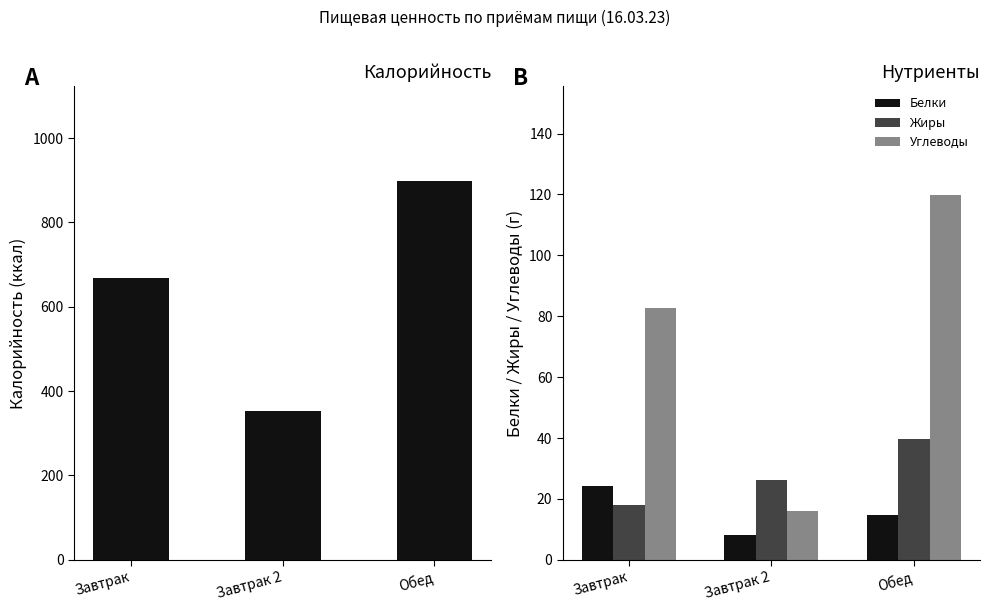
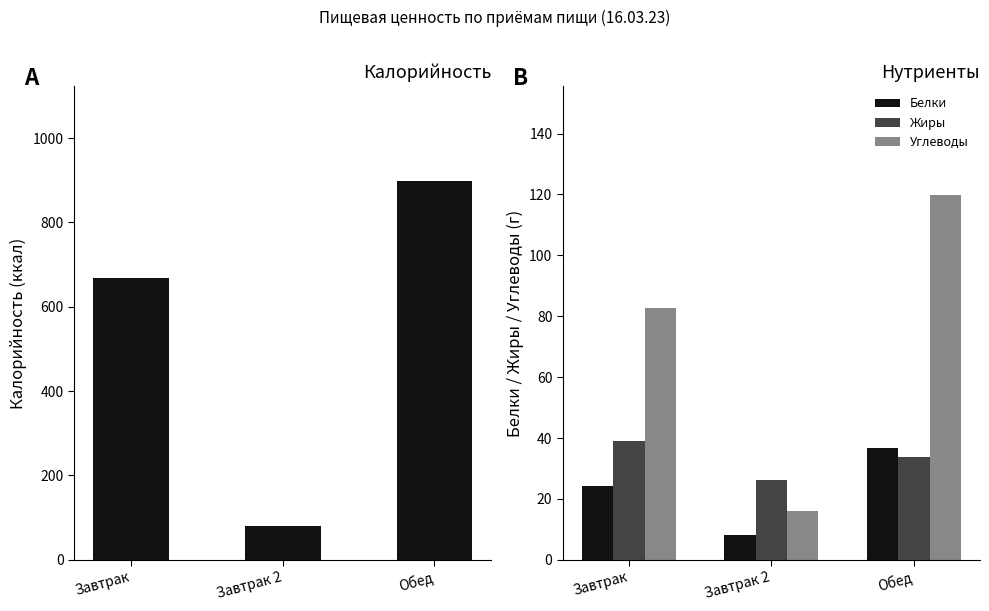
Калорийность, Завтрак 2: 350 -> 80
Нутриенты, Жиры, Завтрак: 18 -> 39
Нутриенты, Белки, Обед: 15 -> 37
Нутриенты, Жиры, Обед: 40 -> 34
